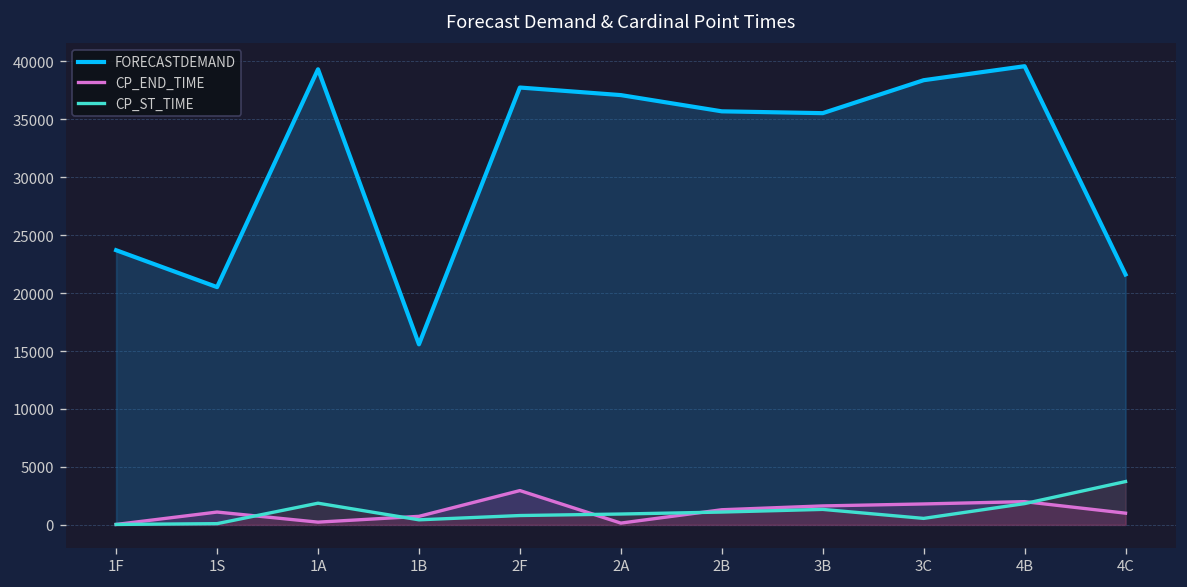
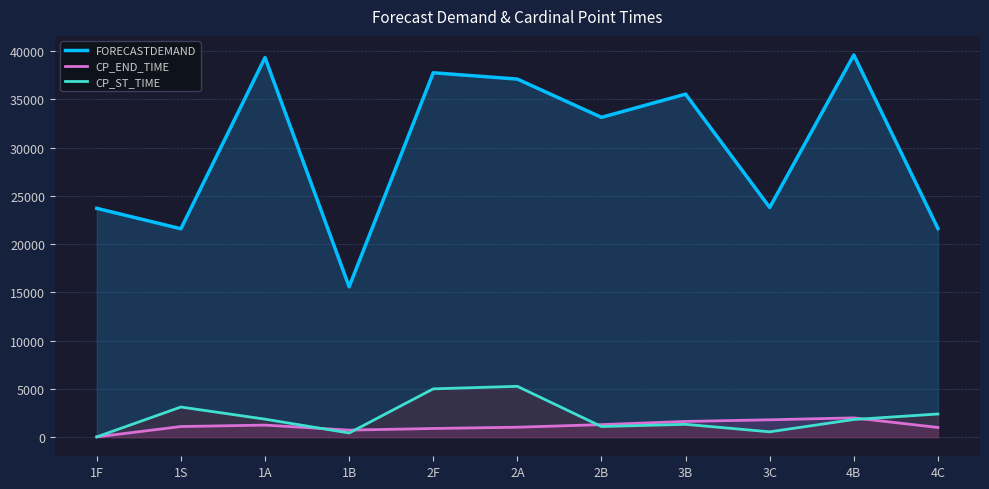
FORECASTDEMAND, 1S: 21000 -> 22000
CP_ST_TIME, 1S: 0 -> 3000
CP_END_TIME, 1A: 0 -> 1000
CP_END_TIME, 2F: 3000 -> 1000
CP_ST_TIME, 2F: 1000 -> 5000
CP_END_TIME, 2A: 0 -> 1000
CP_ST_TIME, 2A: 1000 -> 5000
FORECASTDEMAND, 2B: 36000 -> 33000
FORECASTDEMAND, 3C: 38000 -> 24000
CP_ST_TIME, 4C: 4000 -> 2000
